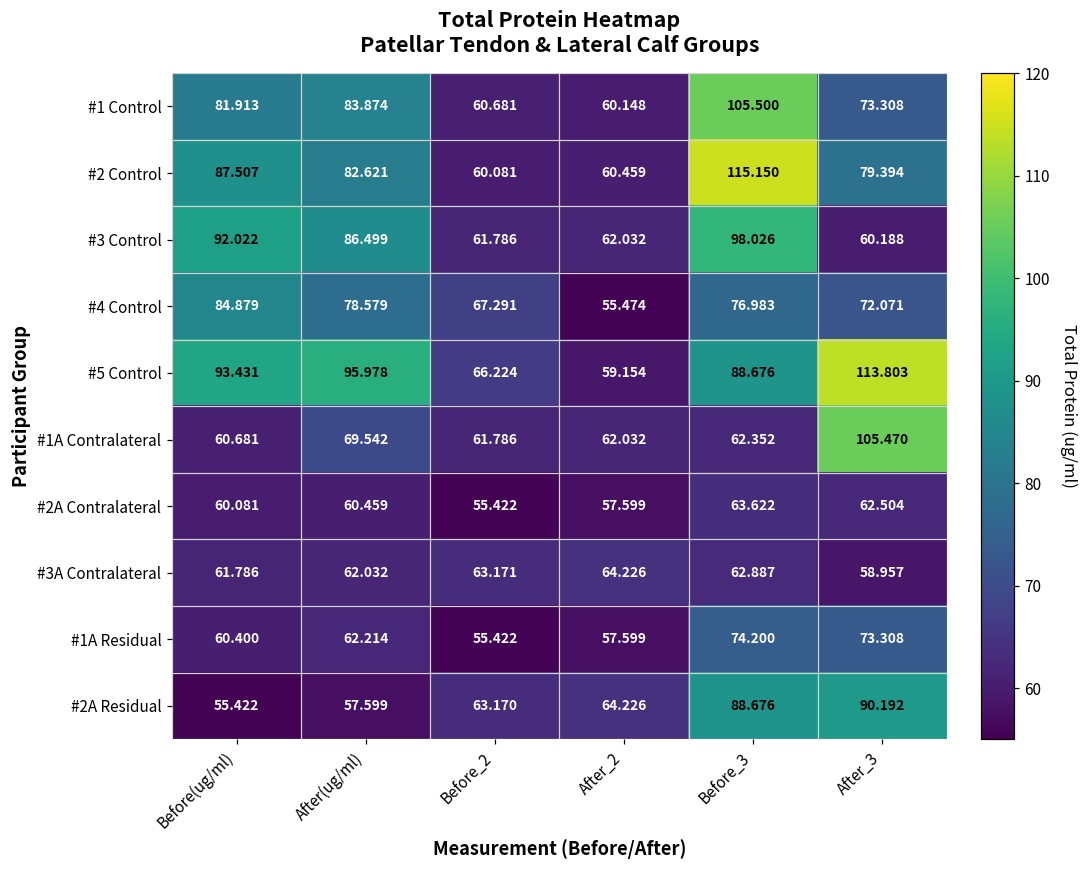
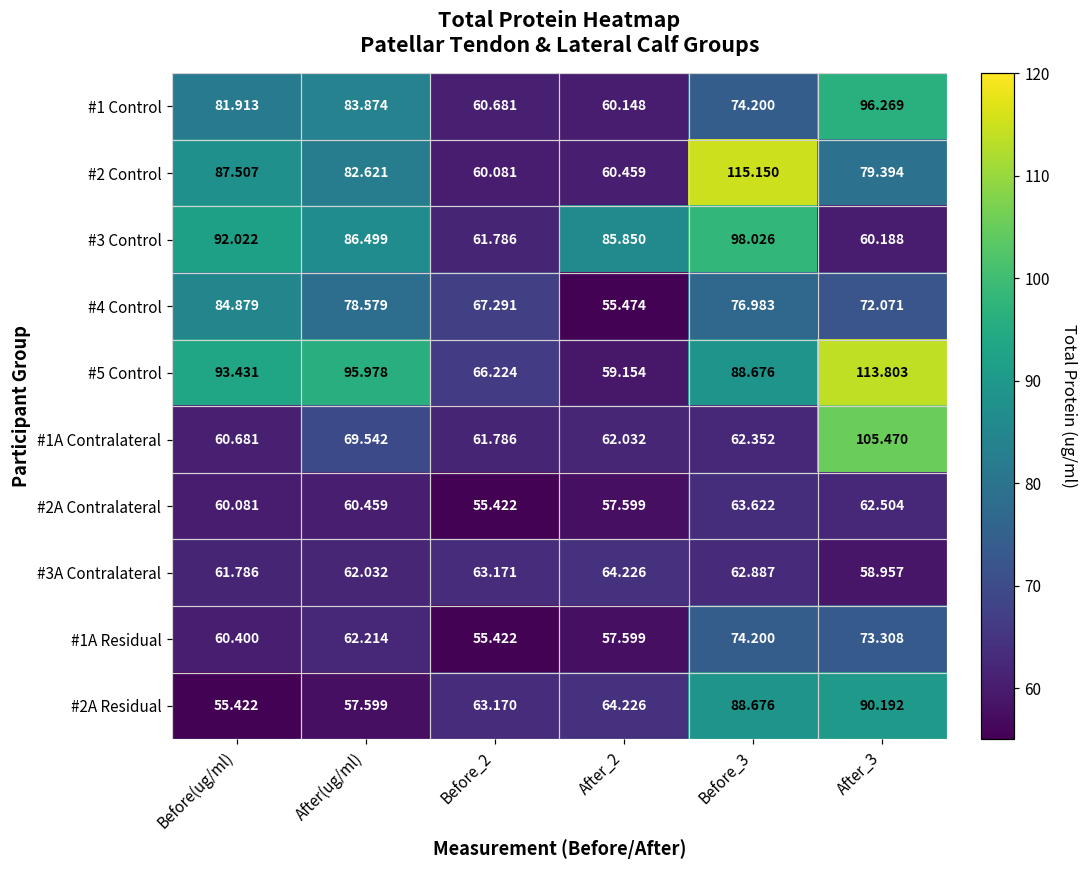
#1 Control, Before_3: 105.500 -> 74.200
#1 Control, After_3: 73.308 -> 96.269
#3 Control, After_2: 62.032 -> 85.850
